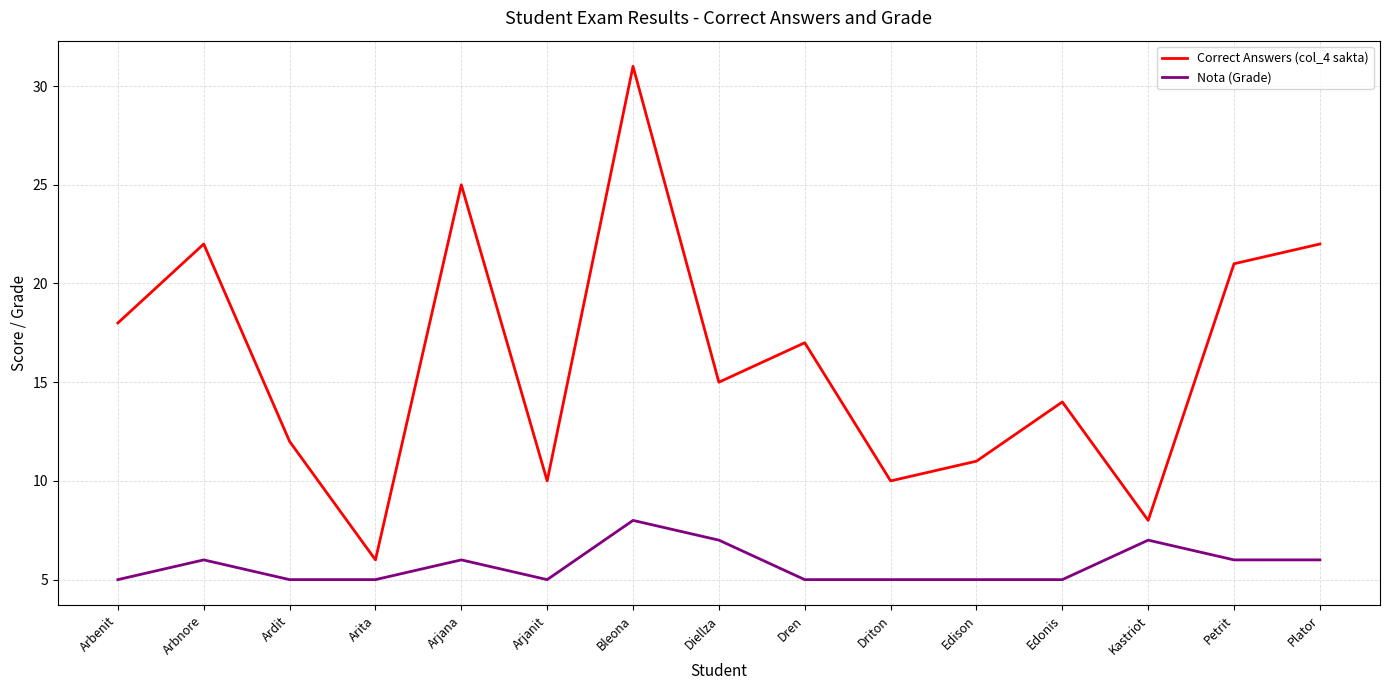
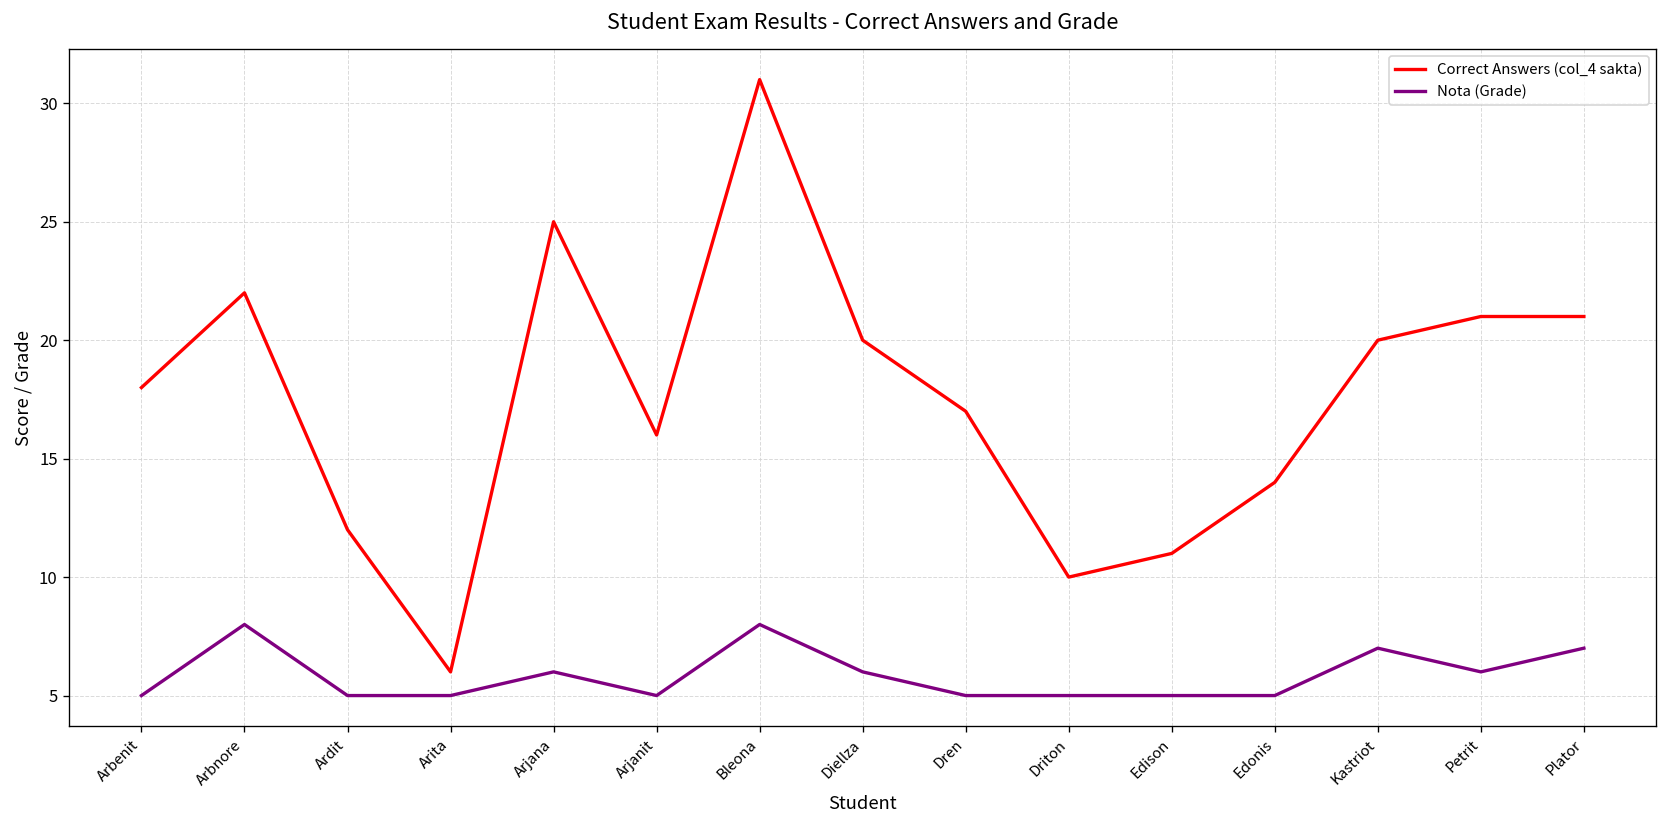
Nota (Grade), Arbnore: 6 -> 8
Correct Answers (col_4 sakta), Arjanit: 10 -> 16
Correct Answers (col_4 sakta), Diellza: 15 -> 20
Nota (Grade), Diellza: 7 -> 6
Correct Answers (col_4 sakta), Kastriot: 8 -> 20
Correct Answers (col_4 sakta), Plator: 22 -> 21
Nota (Grade), Plator: 6 -> 7
